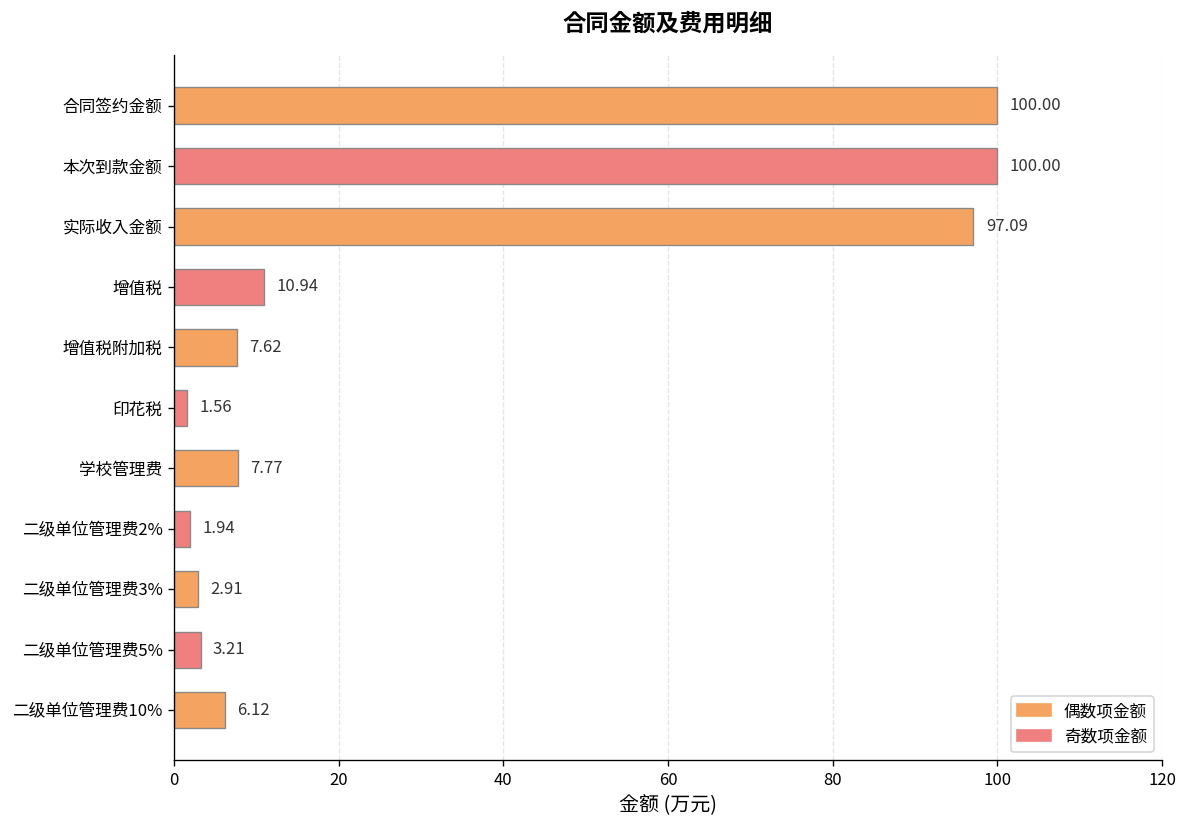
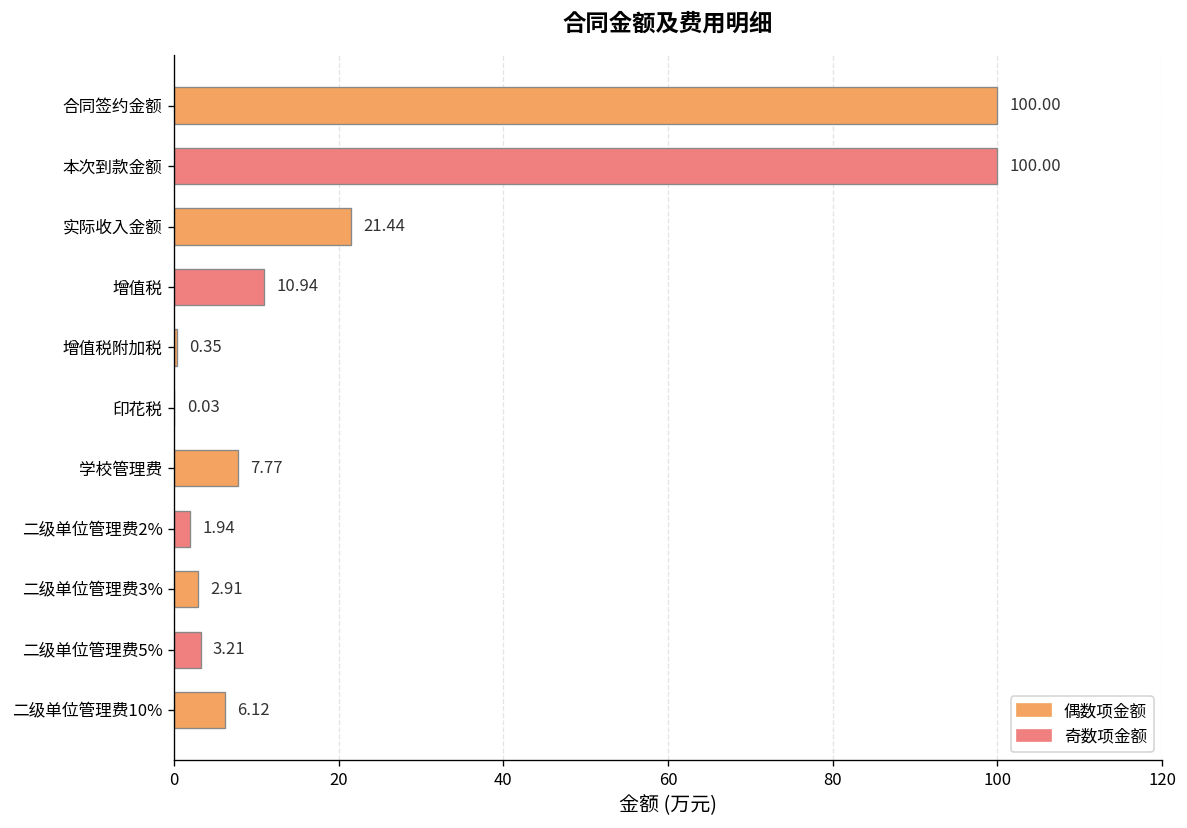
实际收入金额: 97.09 -> 21.44
增值税附加税: 7.62 -> 0.35
印花税: 1.56 -> 0.03
